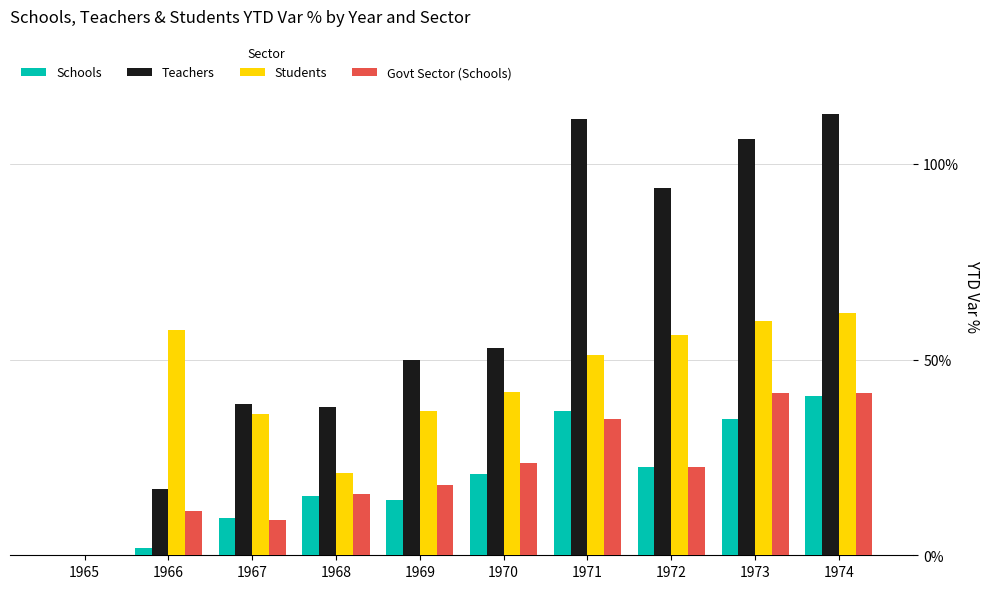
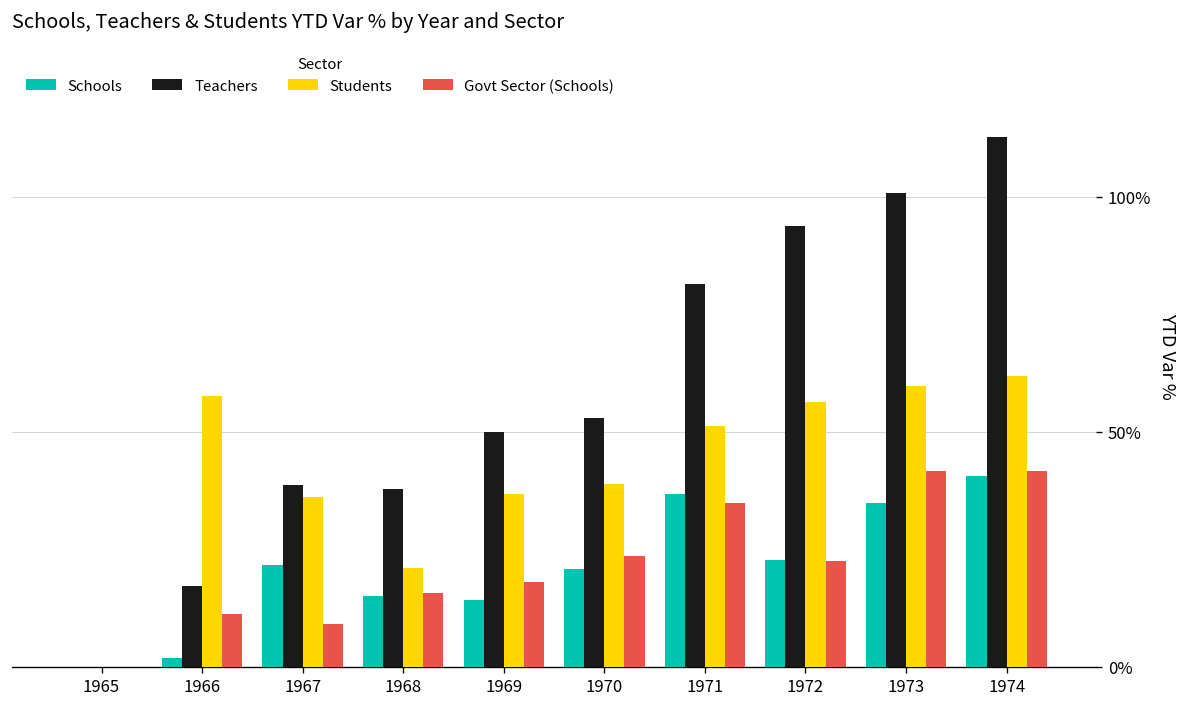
Schools, 1967: 9% -> 22%
Students, 1970: 42% -> 39%
Teachers, 1971: 112% -> 81%
Teachers, 1973: 106% -> 101%
